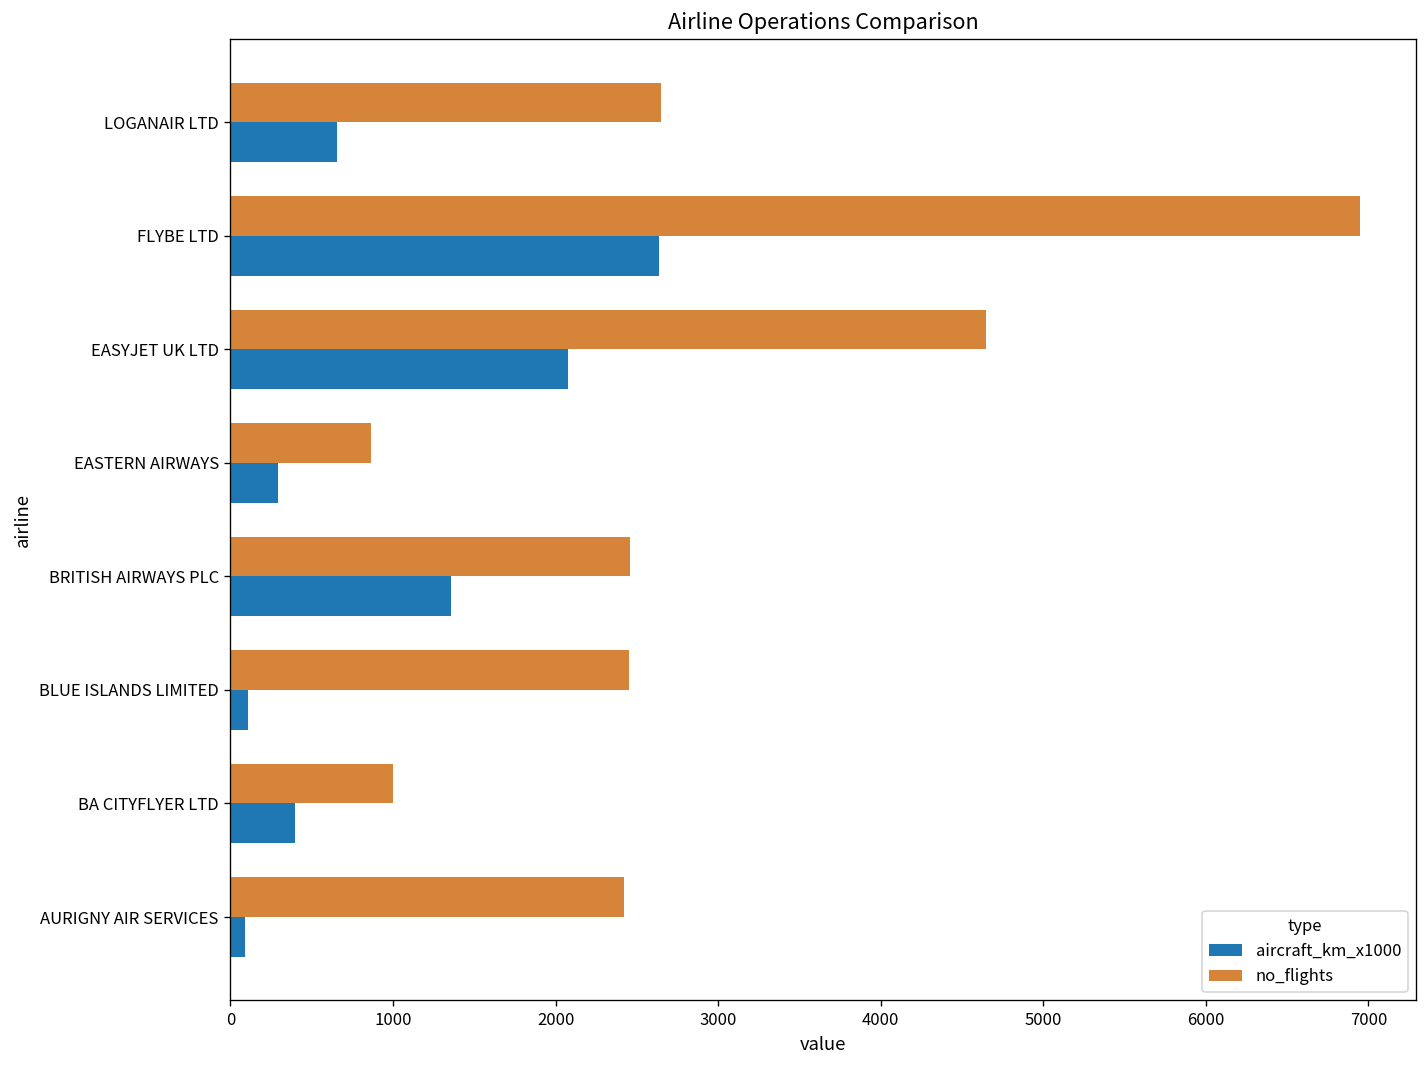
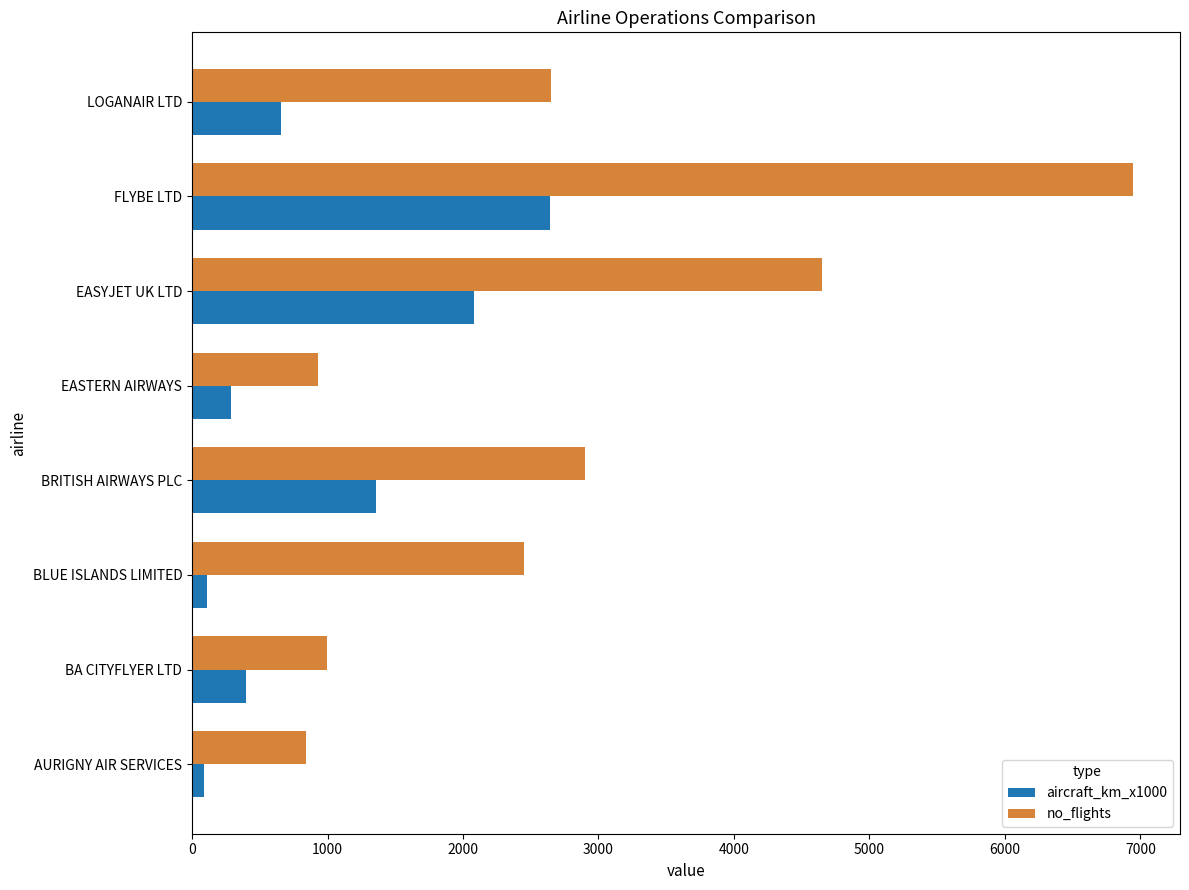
no_flights, EASTERN AIRWAYS: 870 -> 930
no_flights, BRITISH AIRWAYS PLC: 2460 -> 2900
no_flights, AURIGNY AIR SERVICES: 2420 -> 840
